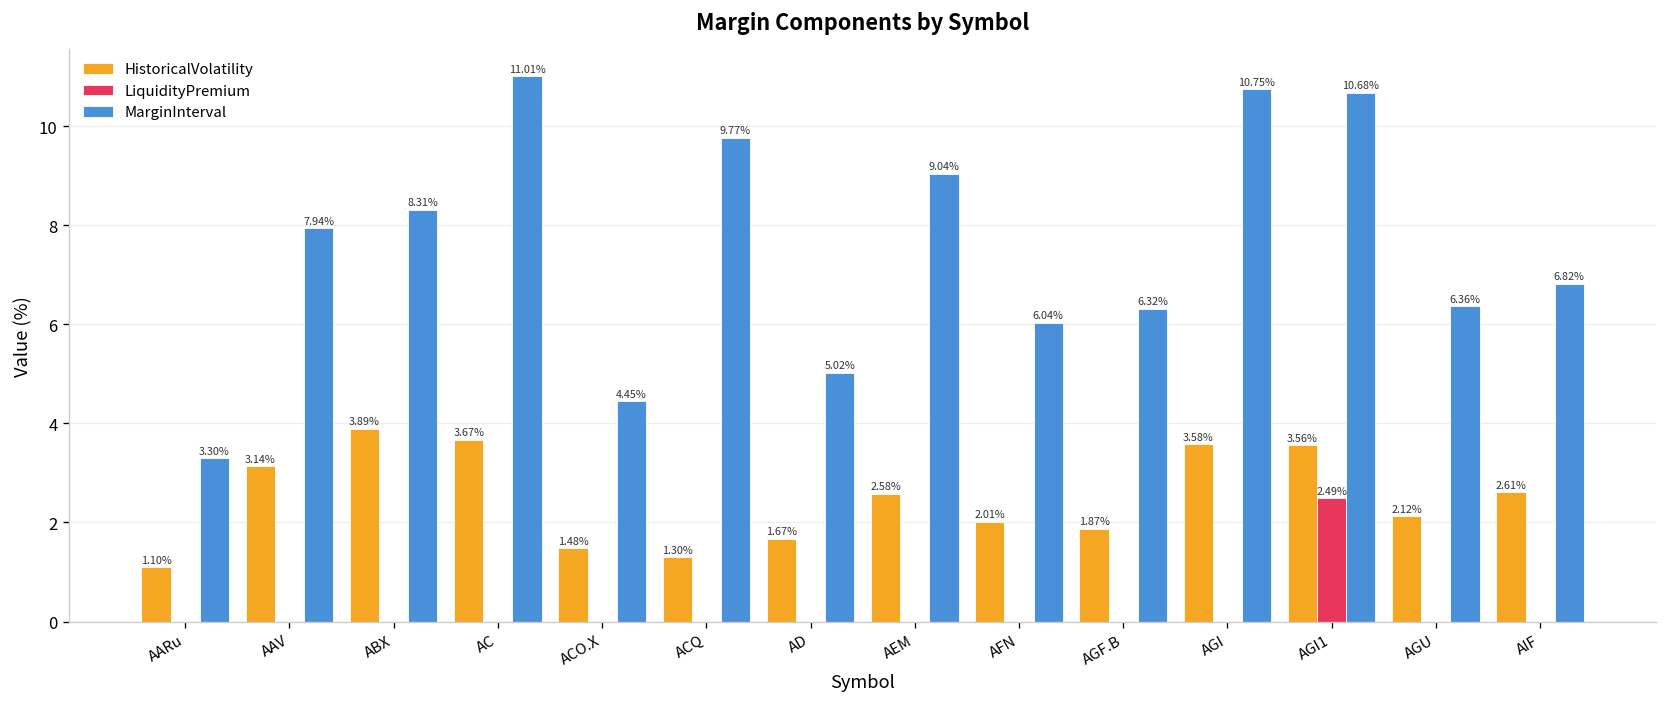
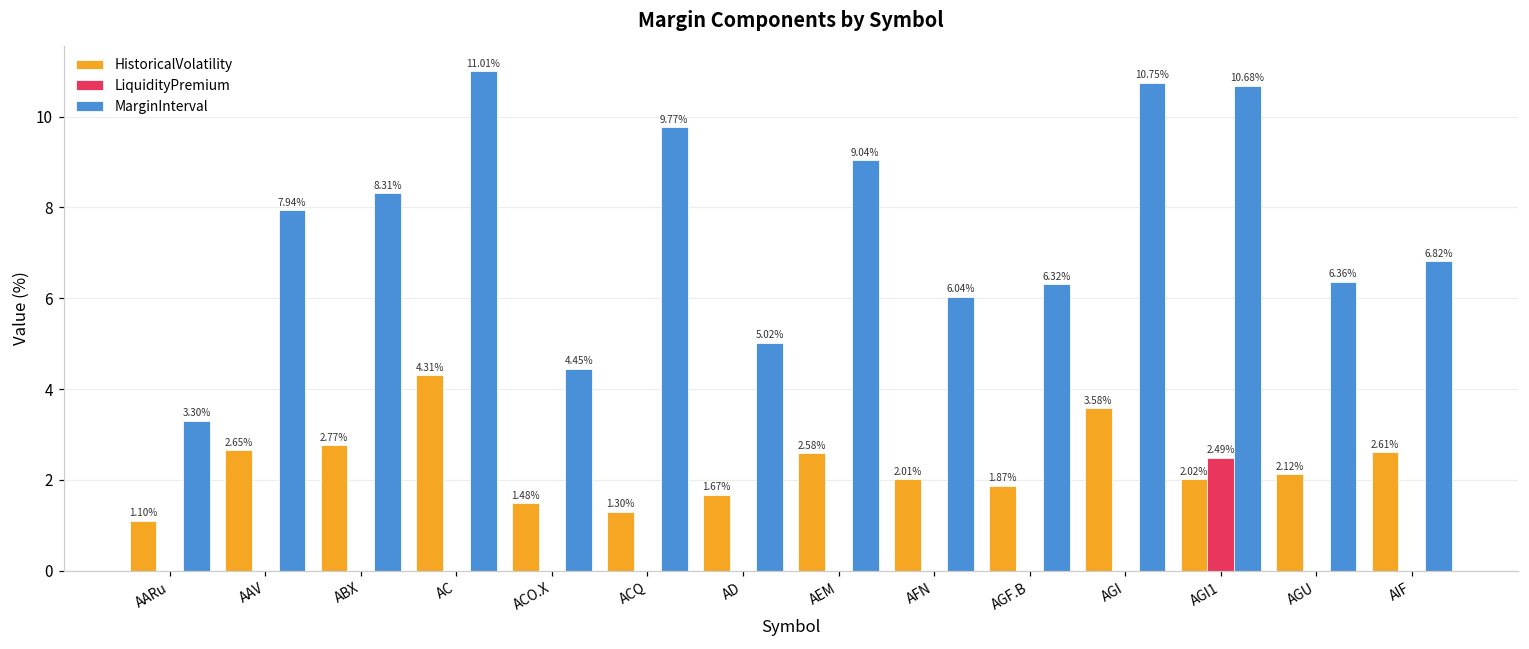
HistoricalVolatility, AAV: 3.14% -> 2.65%
HistoricalVolatility, ABX: 3.89% -> 2.77%
HistoricalVolatility, AC: 3.67% -> 4.31%
HistoricalVolatility, AGI1: 3.56% -> 2.02%
